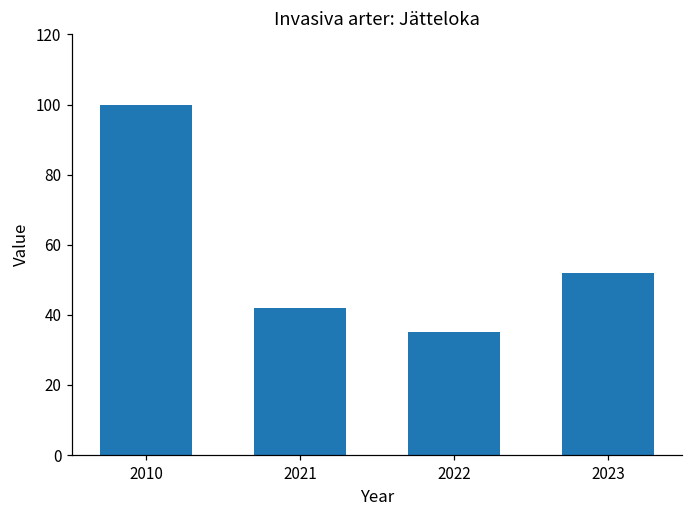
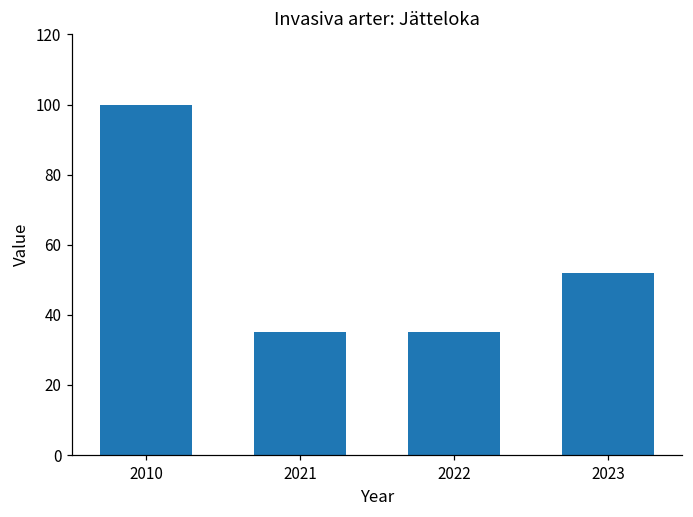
2021: 42 -> 35
